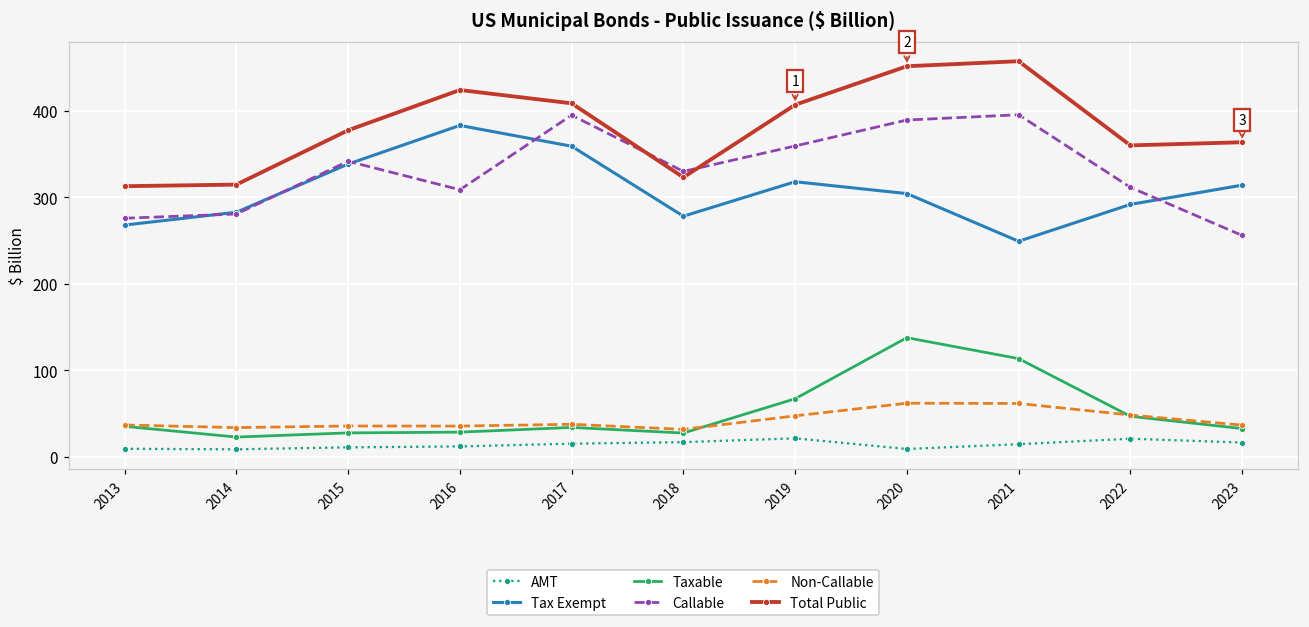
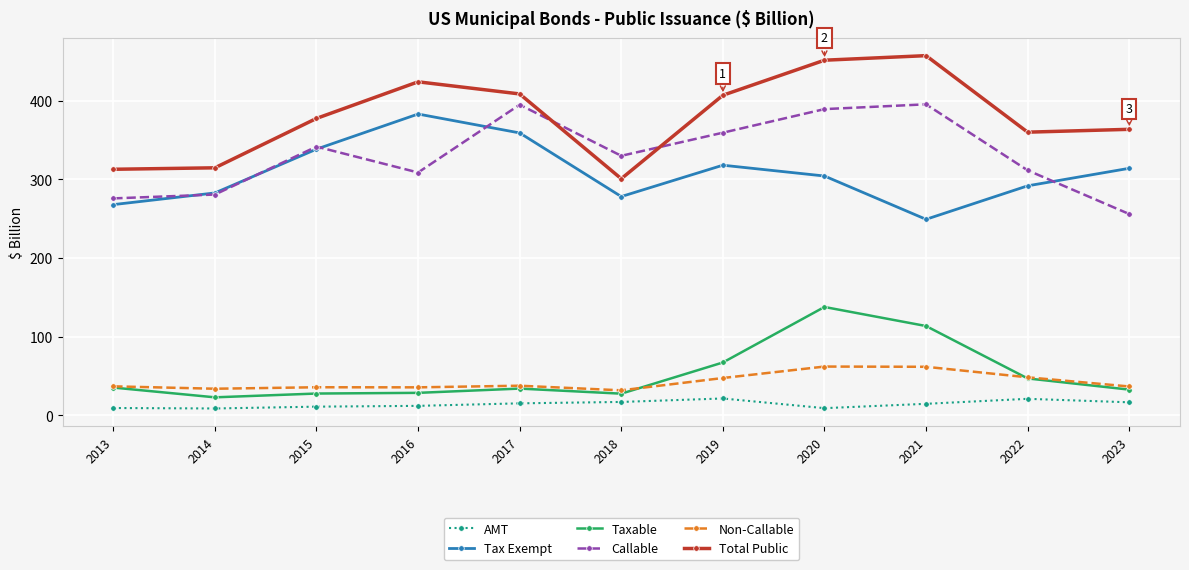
Total Public, 2018: 320 -> 300
